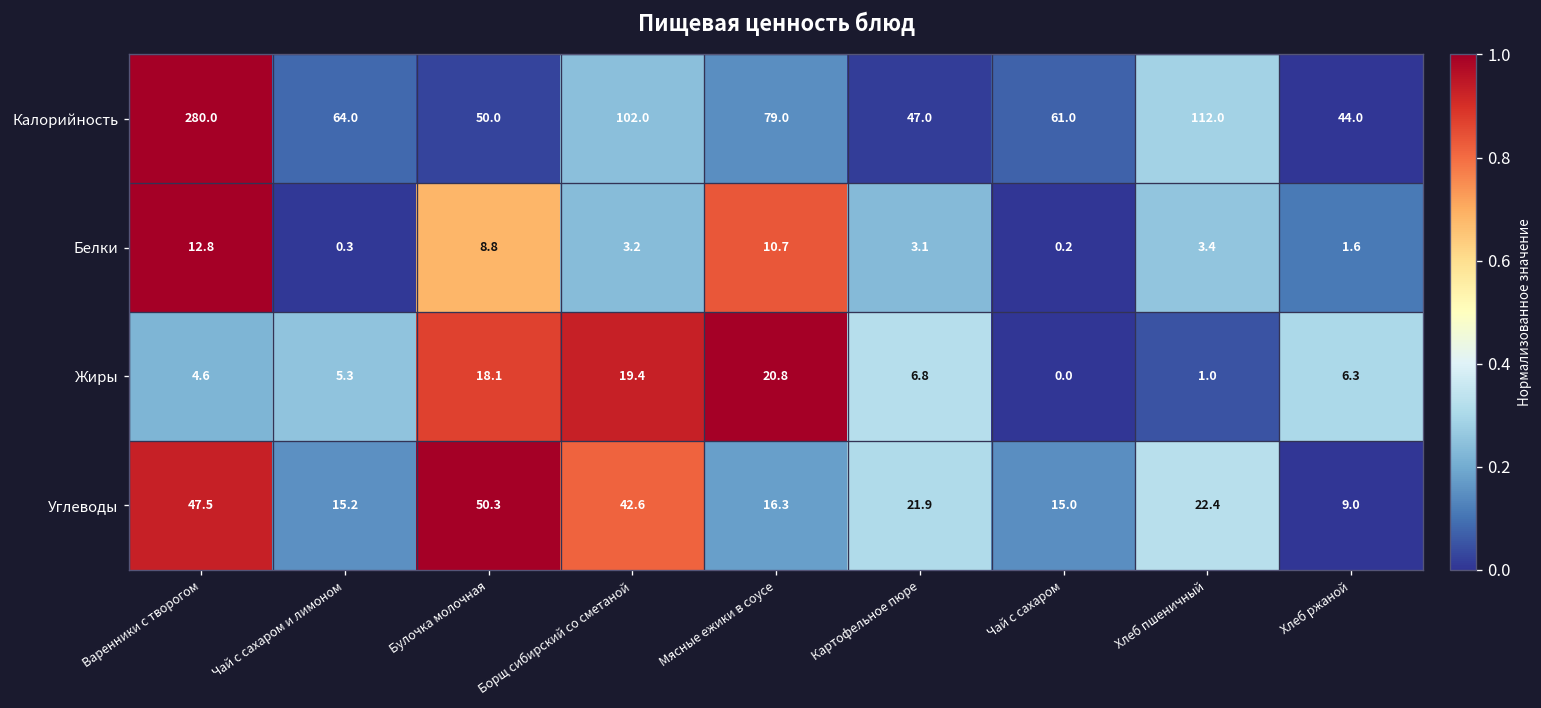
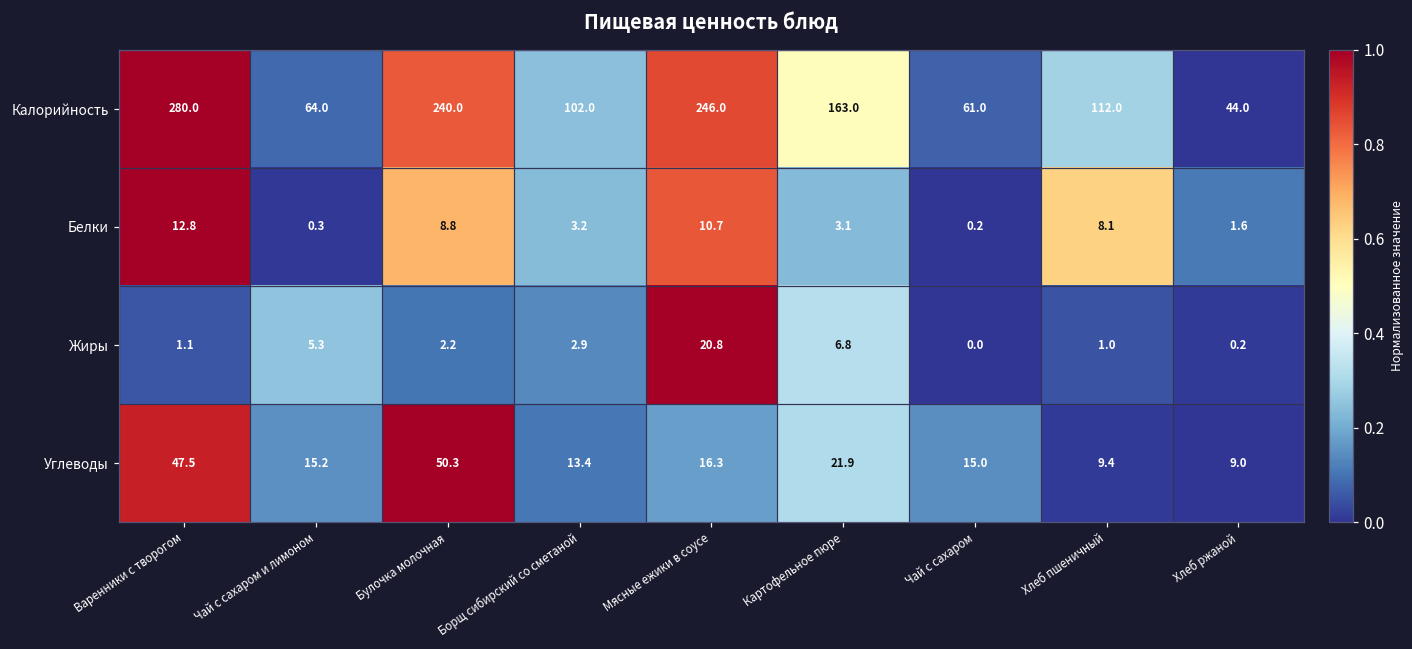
Калорийность, Булочка молочная: 50.0 -> 240.0
Калорийность, Мясные ежики в соусе: 79.0 -> 246.0
Калорийность, Картофельное пюре: 47.0 -> 163.0
Белки, Хлеб пшеничный: 3.4 -> 8.1
Жиры, Варенники с творогом: 4.6 -> 1.1
Жиры, Булочка молочная: 18.1 -> 2.2
Жиры, Борщ сибирский со сметаной: 19.4 -> 2.9
Жиры, Хлеб ржаной: 6.3 -> 0.2
Углеводы, Борщ сибирский со сметаной: 42.6 -> 13.4
Углеводы, Хлеб пшеничный: 22.4 -> 9.4
